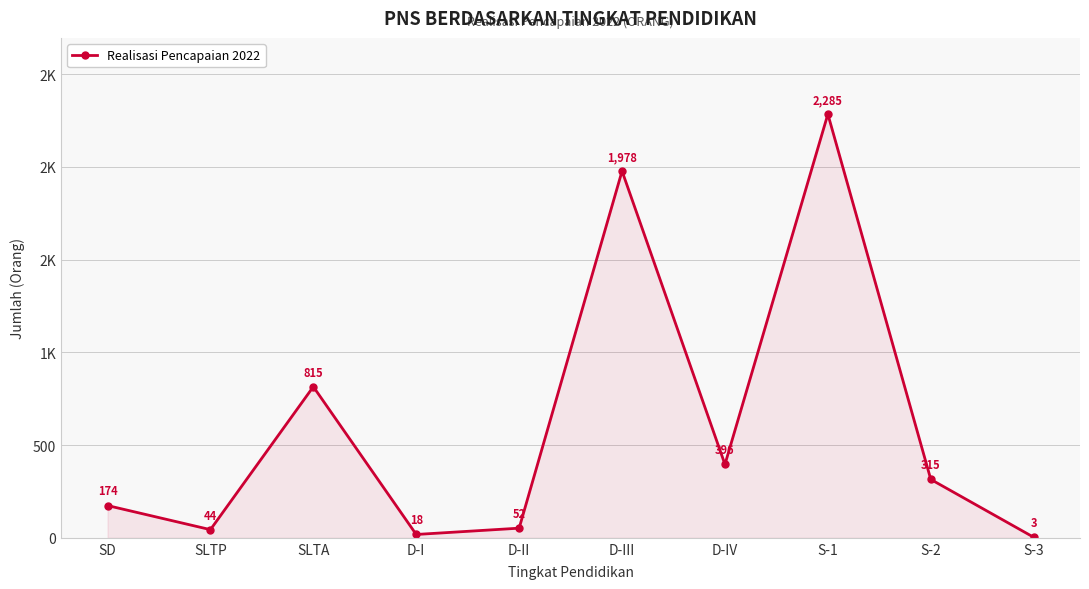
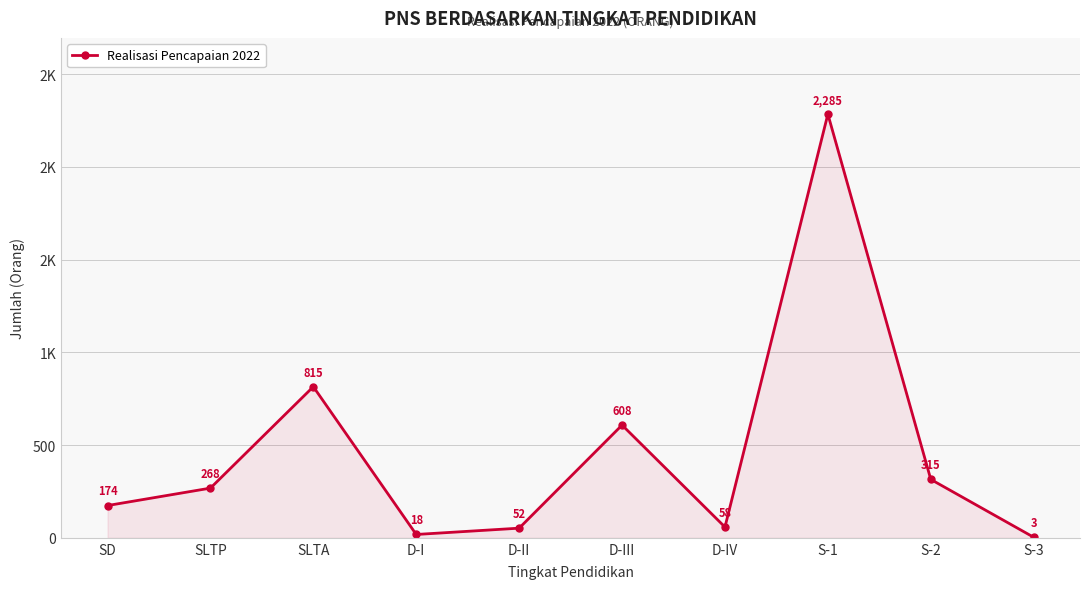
SLTP: 44 -> 268
D-III: 1,978 -> 608
D-IV: 396 -> 58
